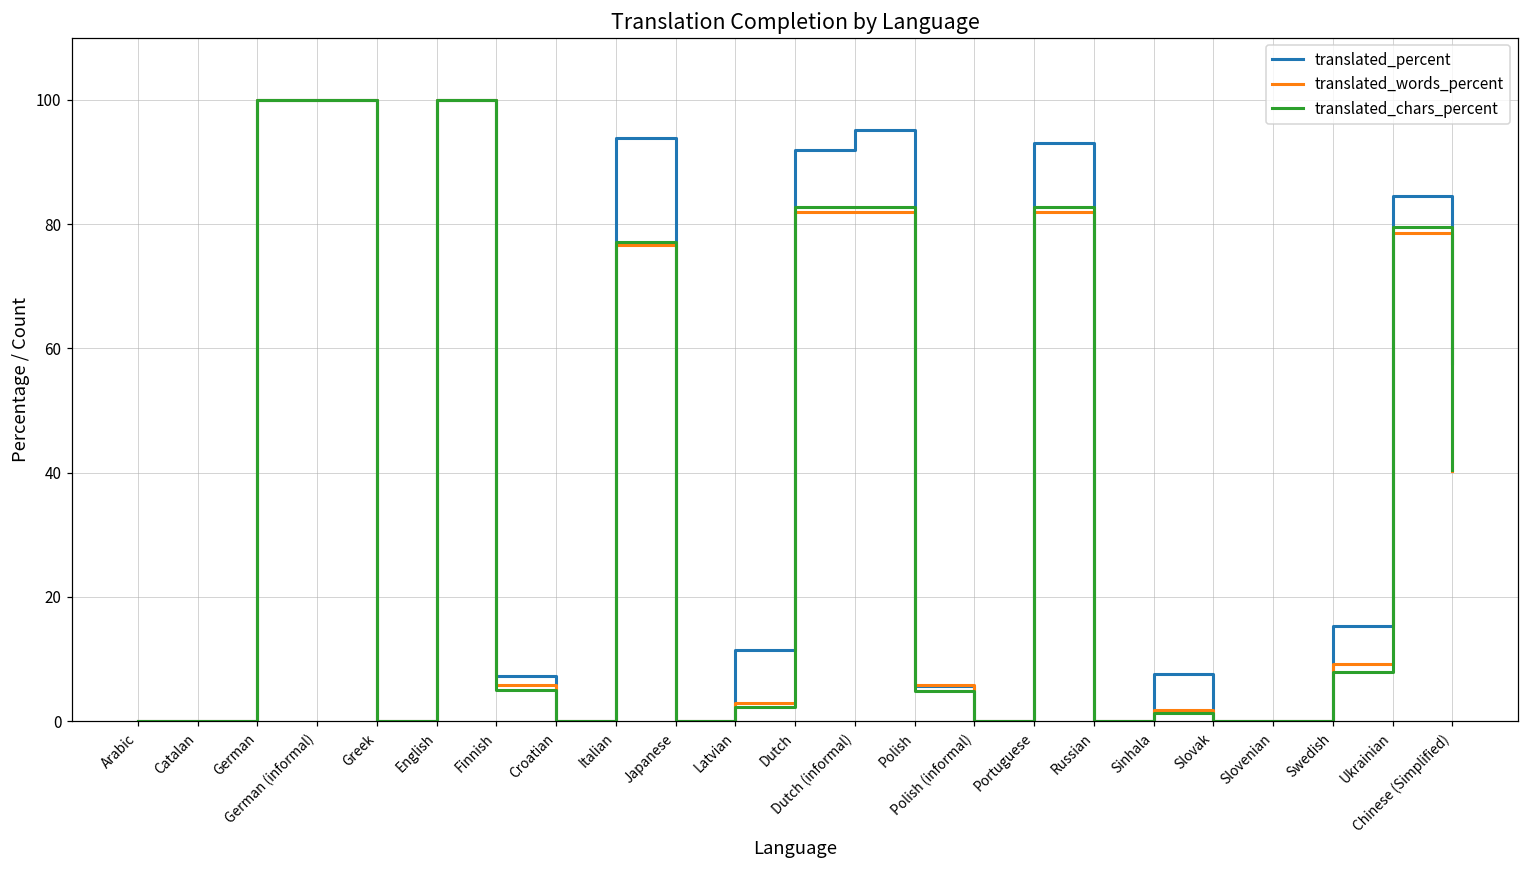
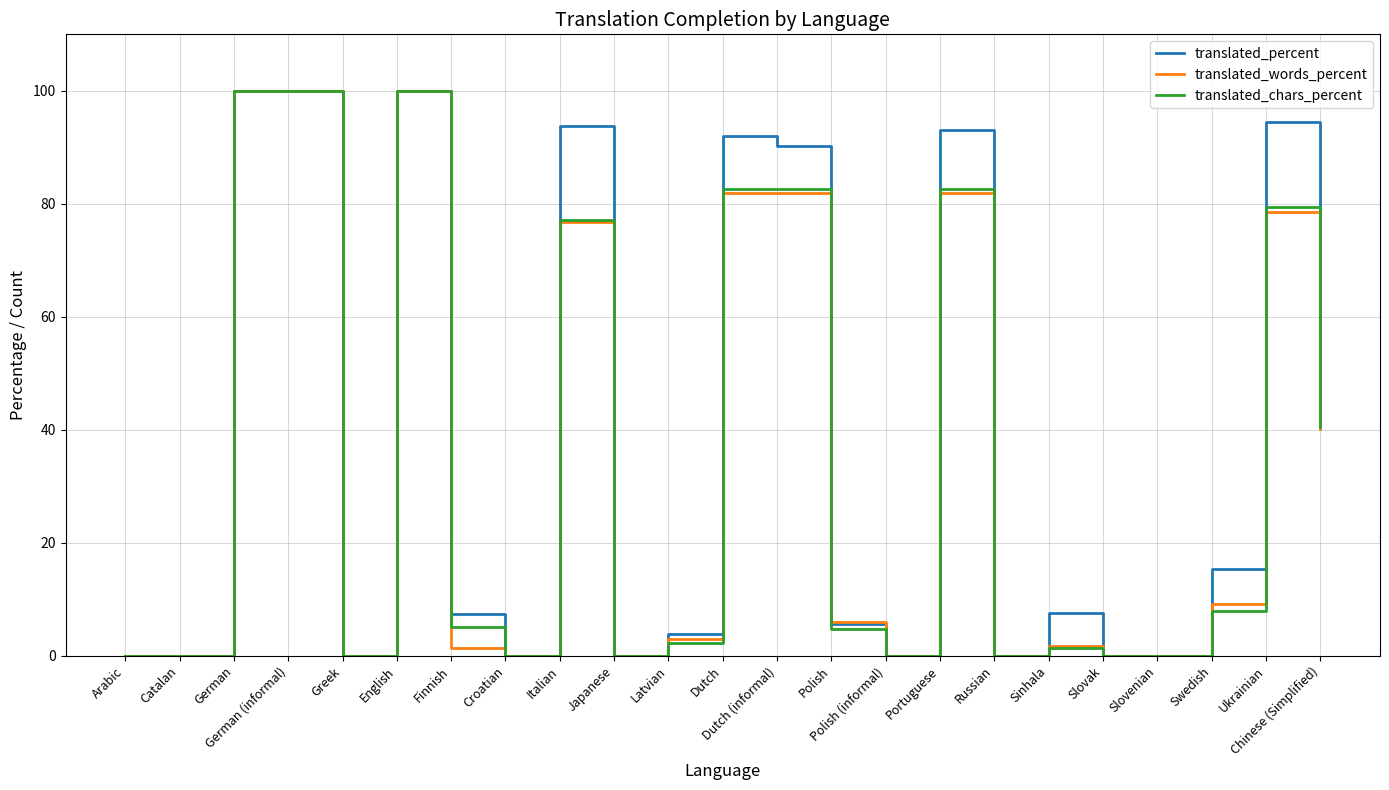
translated_words_percent, Finnish: 6 -> 1
translated_percent, Latvian: 12 -> 4
translated_percent, Dutch (informal): 95 -> 90
translated_percent, Ukrainian: 85 -> 94
